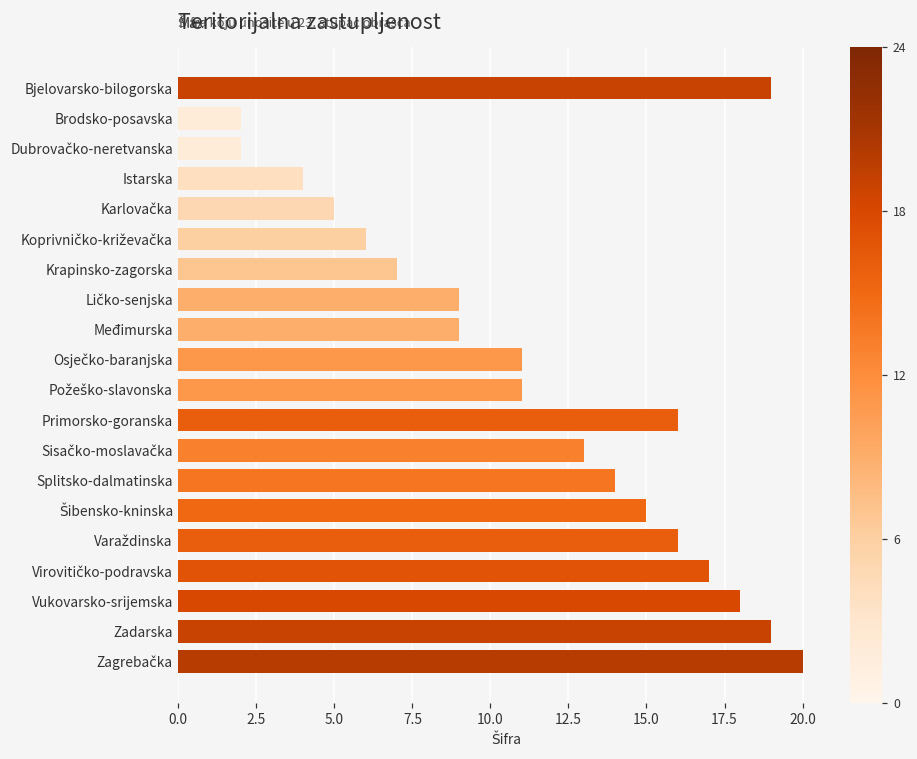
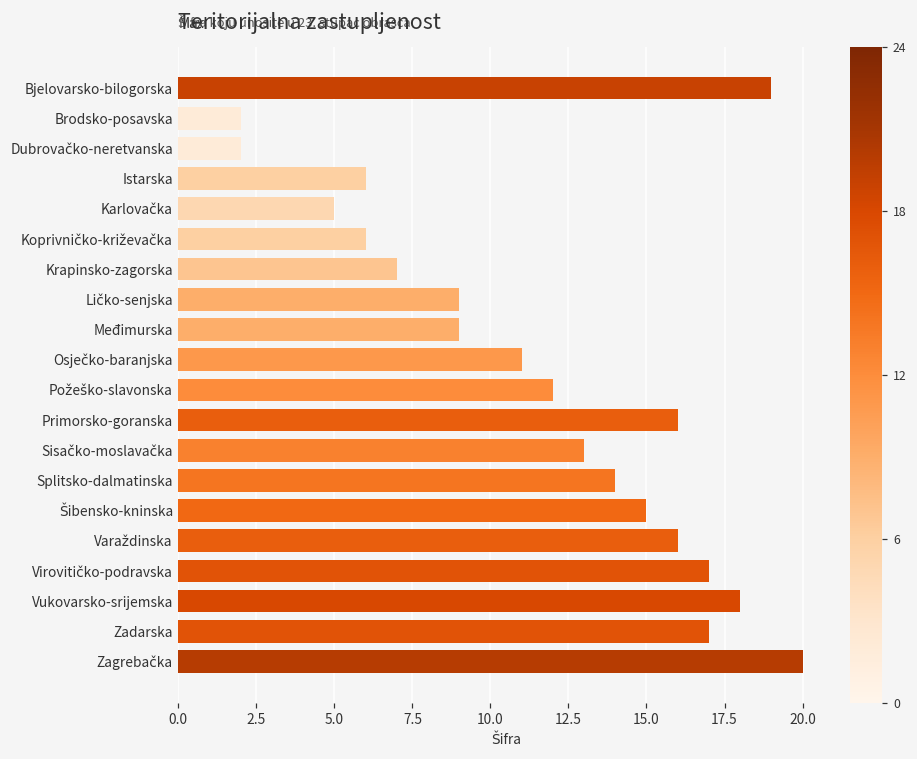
Istarska: 4 -> 6
Požeško-slavonska: 11 -> 12
Zadarska: 19 -> 17
